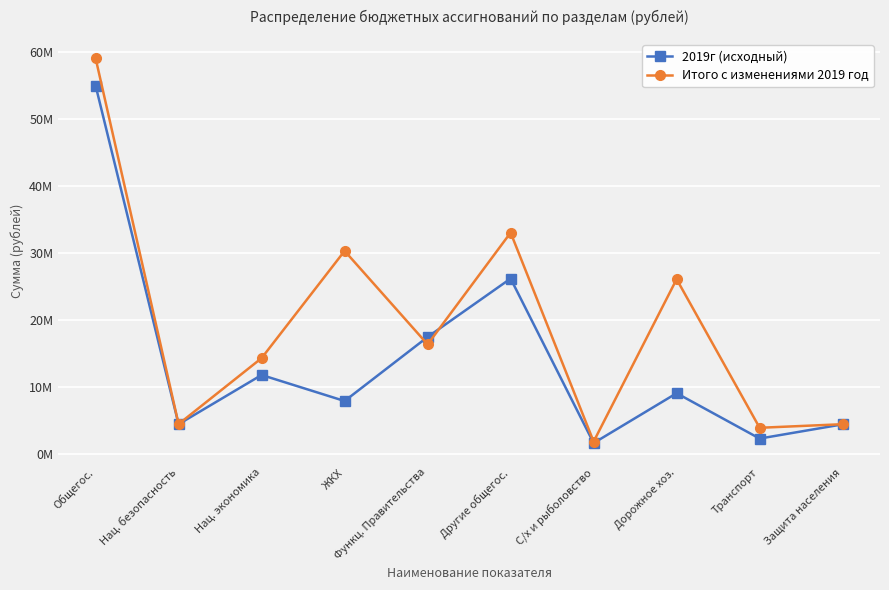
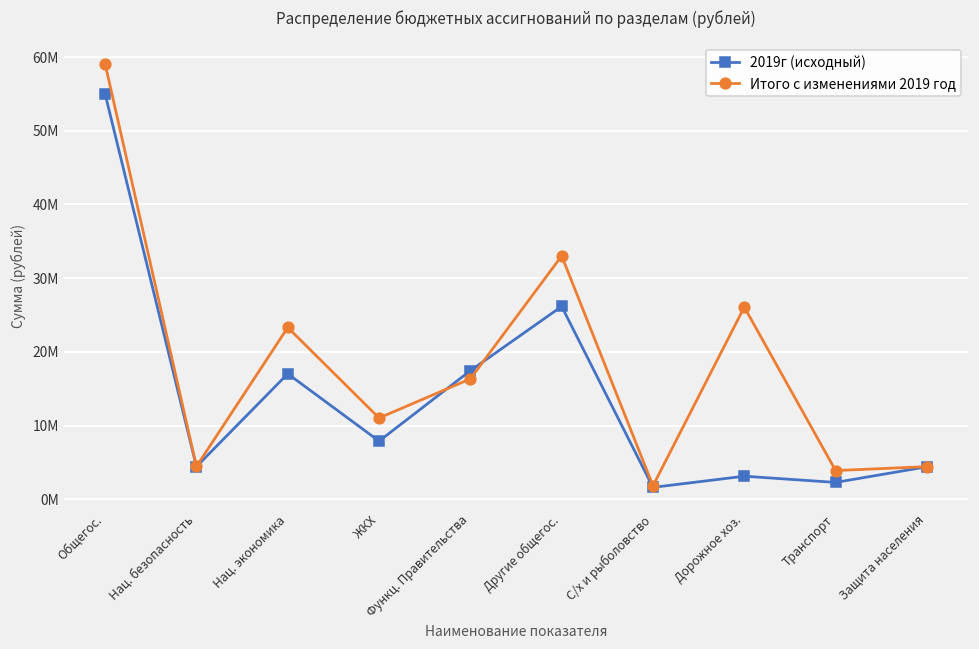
2019г (исходный), Нац. экономика: 12000000 -> 17000000
Итого с изменениями 2019 год, Нац. экономика: 14000000 -> 23000000
Итого с изменениями 2019 год, ЖКХ: 30000000 -> 11000000
2019г (исходный), Дорожное хоз.: 9000000 -> 3000000
